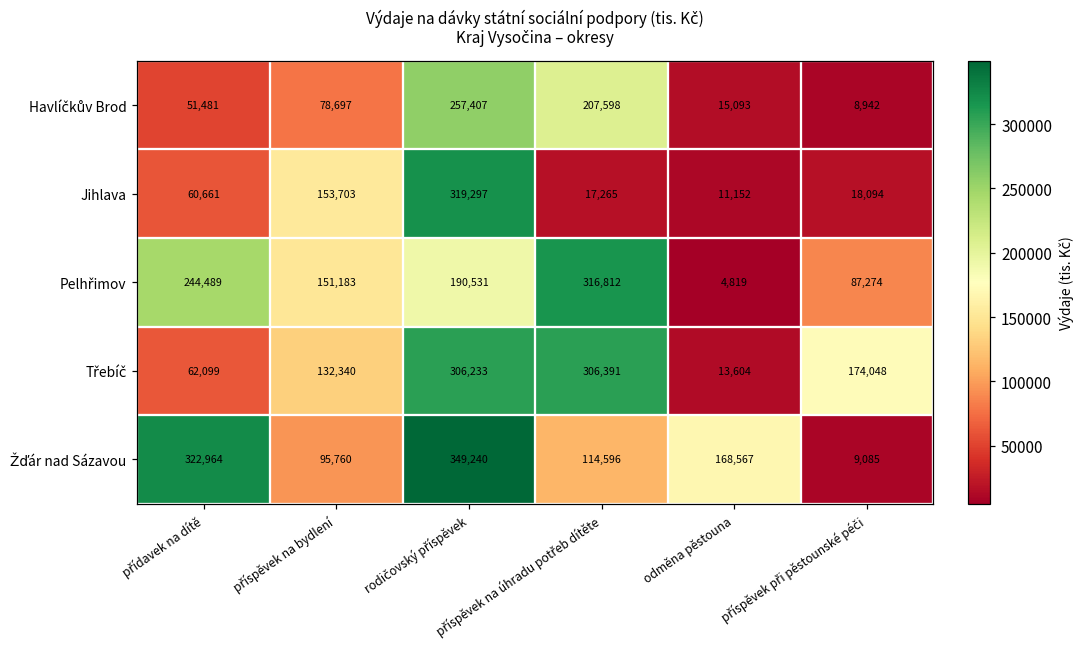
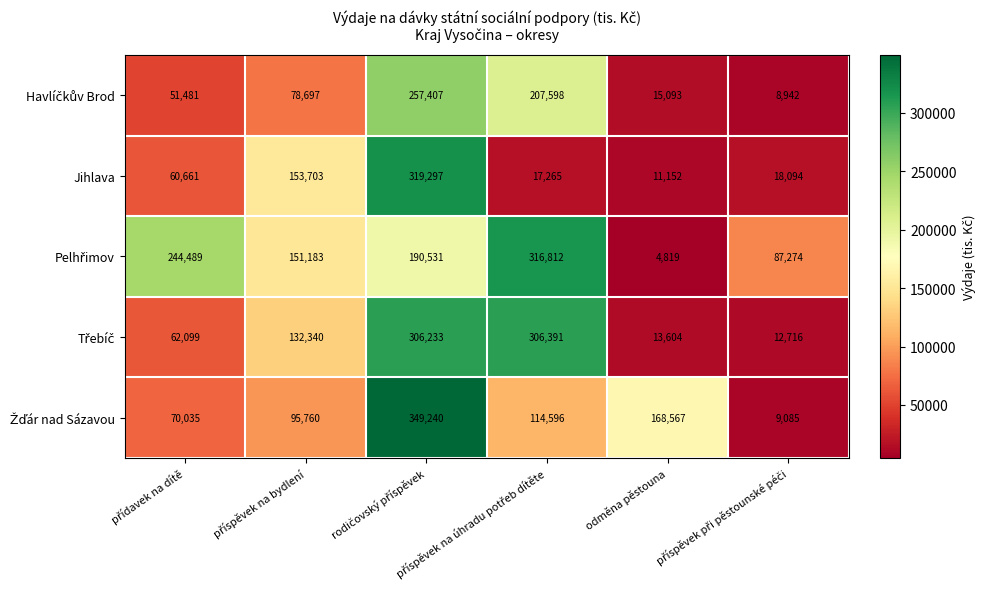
Třebíč, příspěvek při pěstounské péči: 174,048 -> 12,716
Žďár nad Sázavou, přídavek na dítě: 322,964 -> 70,035
